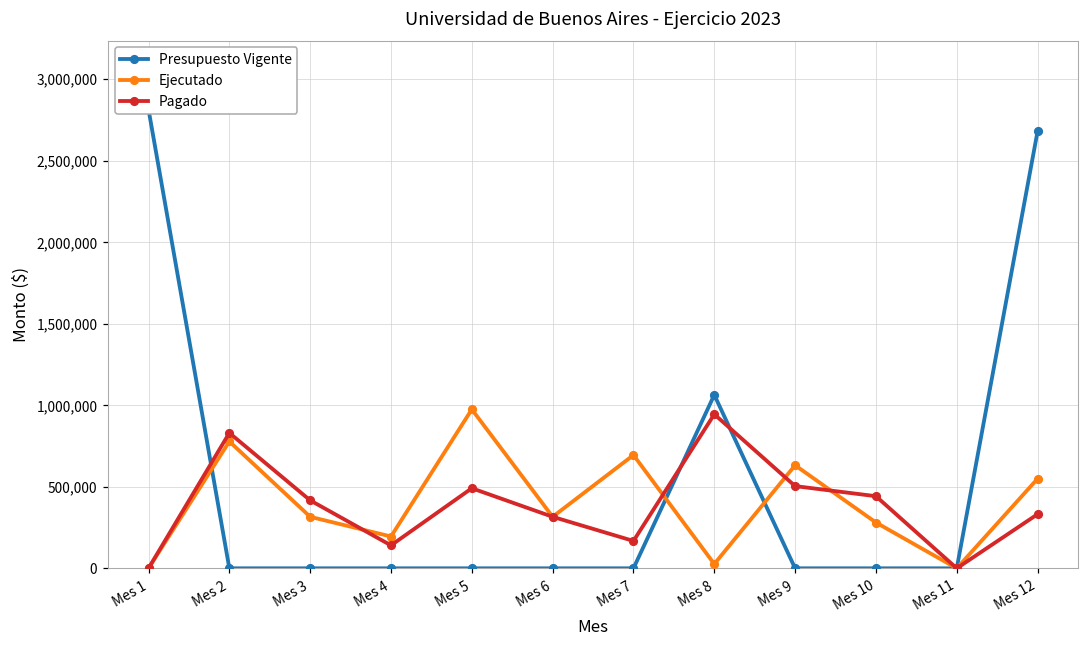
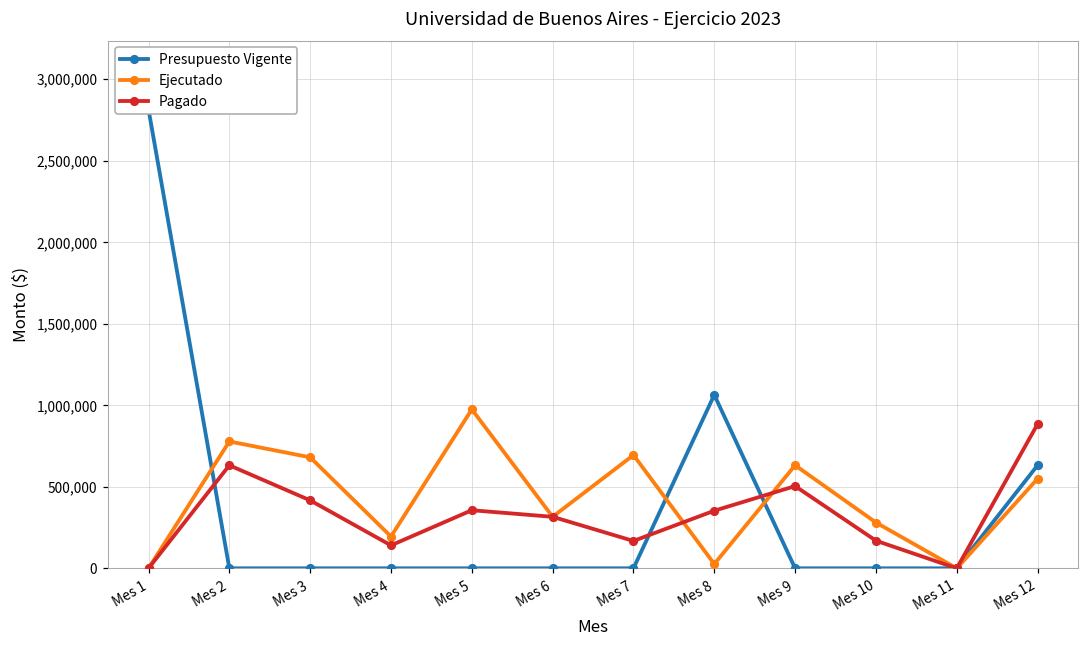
Pagado, Mes 2: 830,000 -> 630,000
Ejecutado, Mes 3: 320,000 -> 680,000
Pagado, Mes 5: 490,000 -> 360,000
Pagado, Mes 8: 950,000 -> 350,000
Pagado, Mes 10: 440,000 -> 170,000
Presupuesto Vigente, Mes 12: 2,680,000 -> 630,000
Pagado, Mes 12: 330,000 -> 880,000
